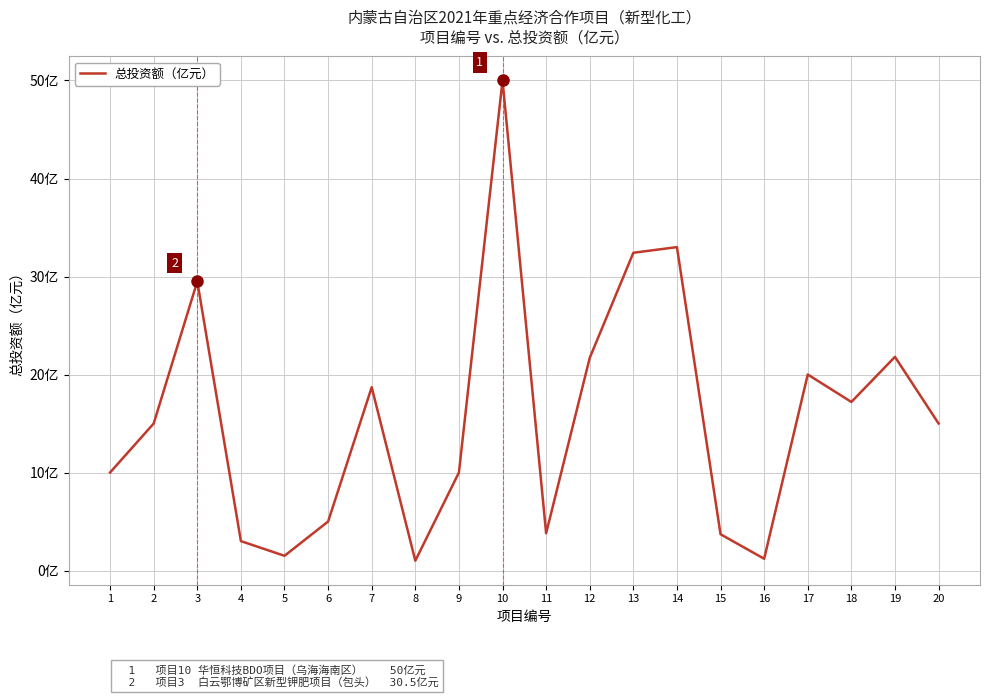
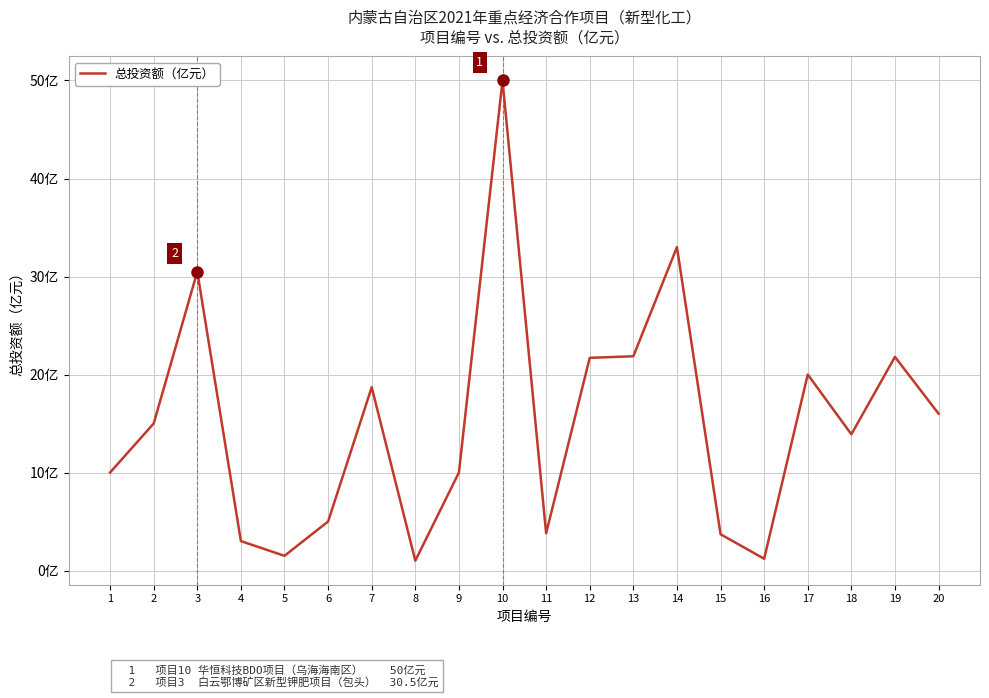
总投资额（亿元）, 3: 30亿 -> 31亿
总投资额（亿元）, 13: 32亿 -> 22亿
总投资额（亿元）, 18: 17亿 -> 14亿
总投资额（亿元）, 20: 15亿 -> 16亿
